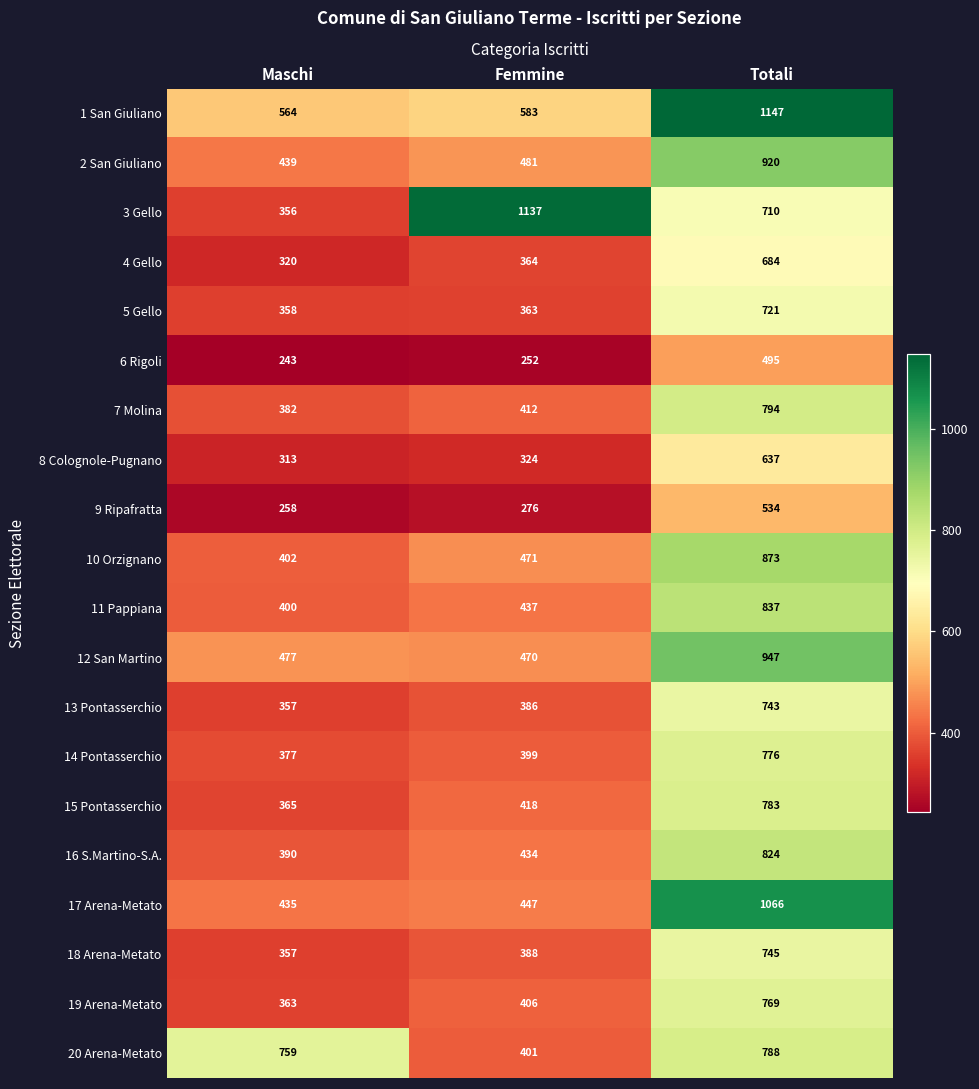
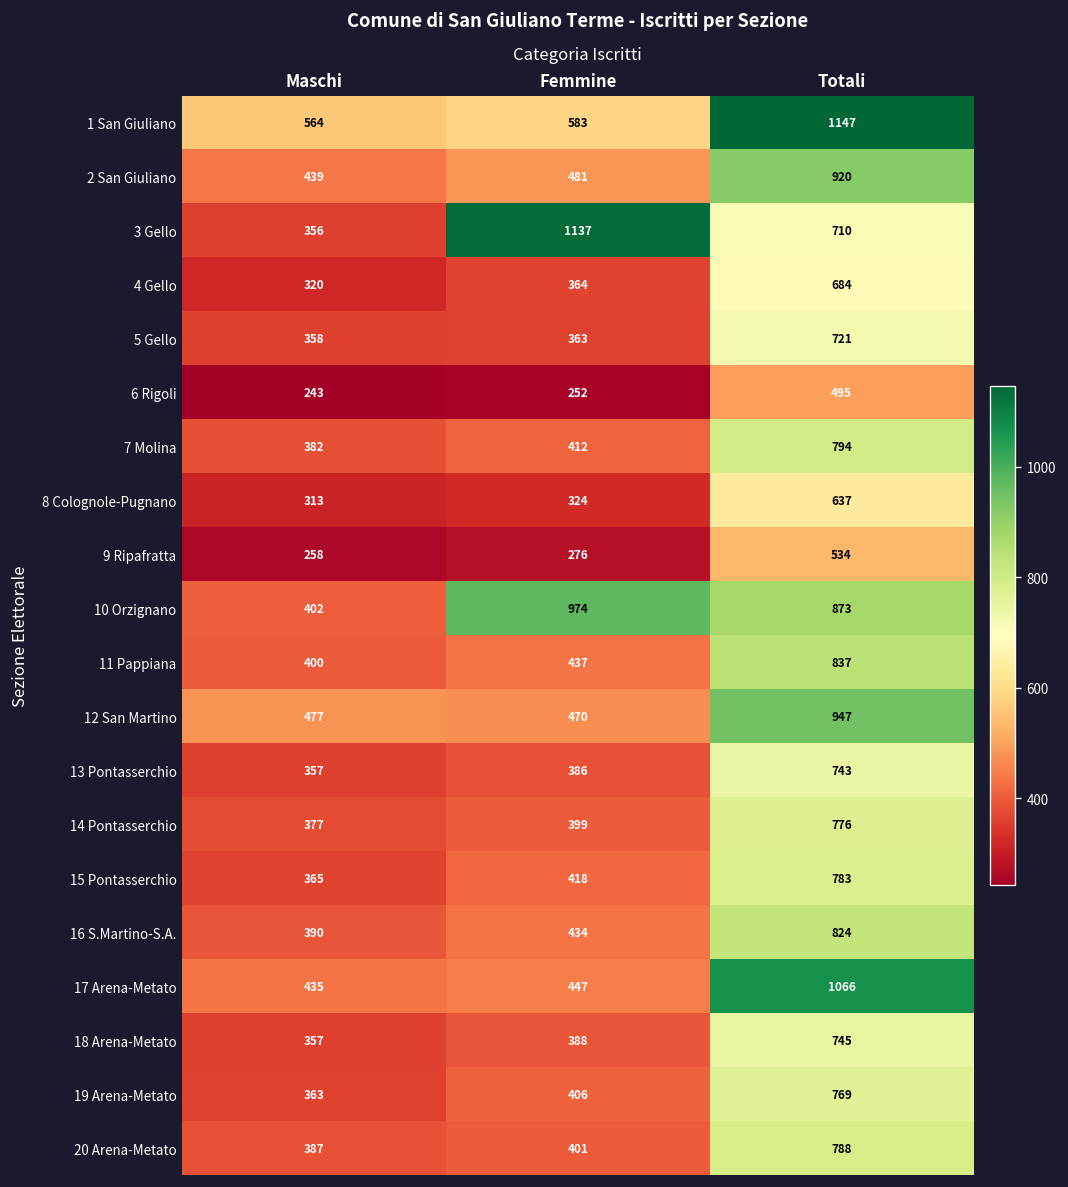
10 Orzignano, Femmine: 471 -> 974
20 Arena-Metato, Maschi: 759 -> 387
